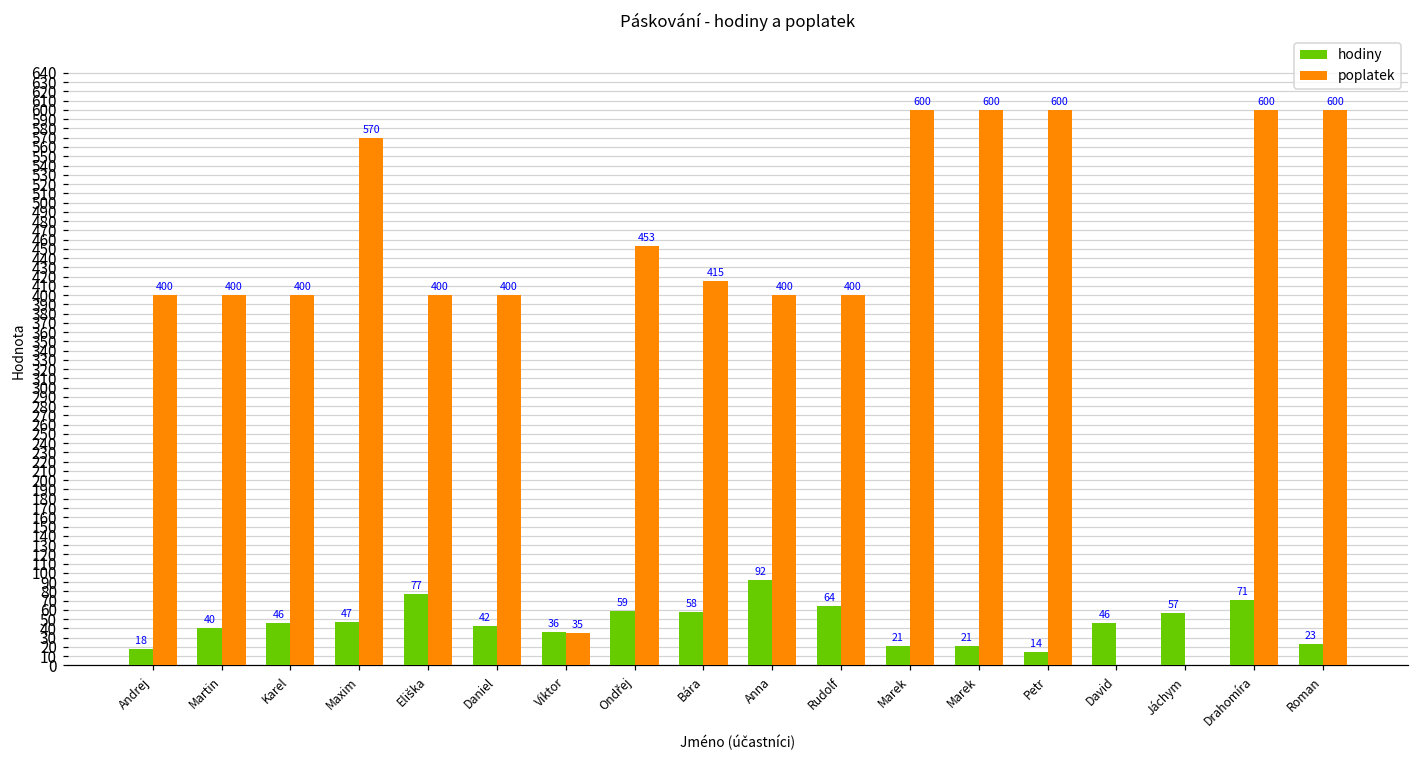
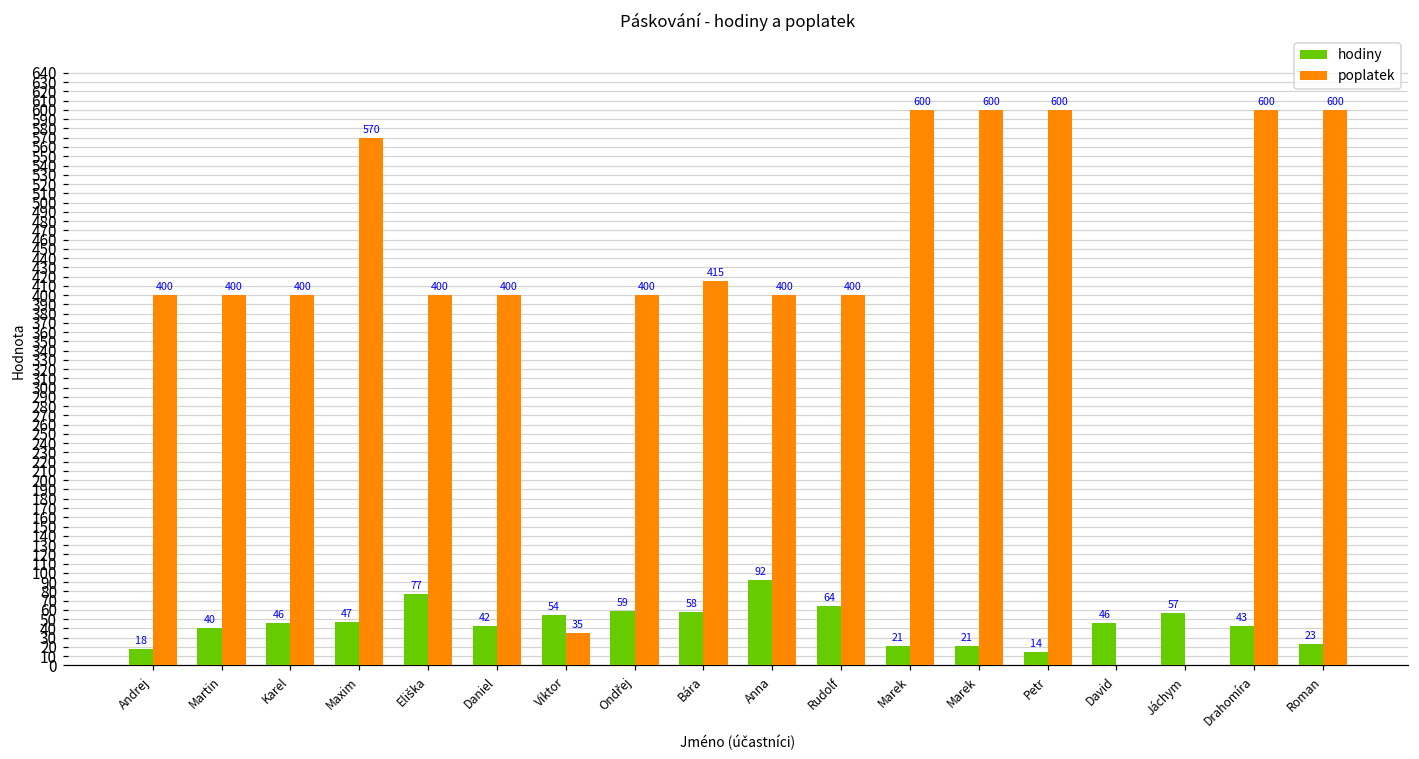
hodiny, Viktor: 36 -> 54
poplatek, Ondřej: 453 -> 400
hodiny, Drahomíra: 71 -> 43
